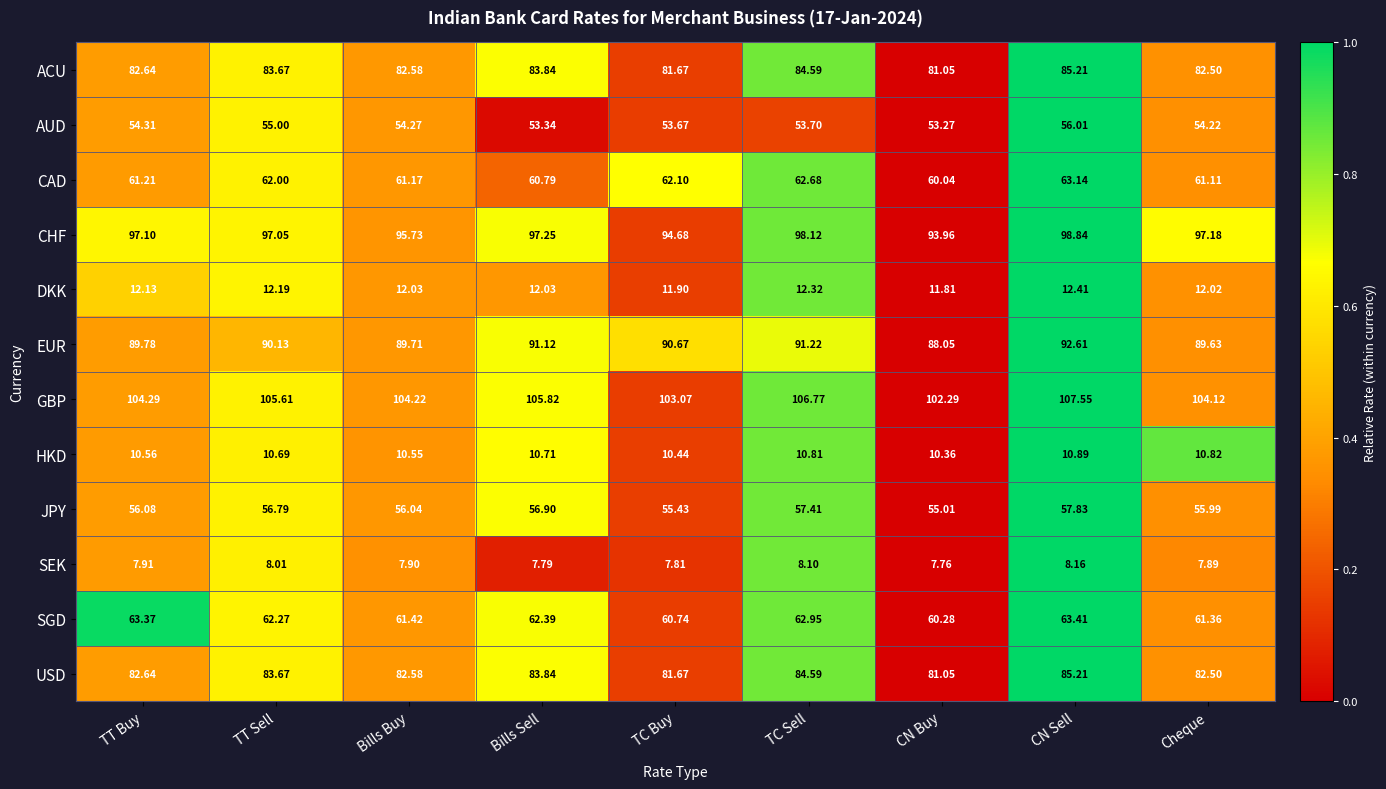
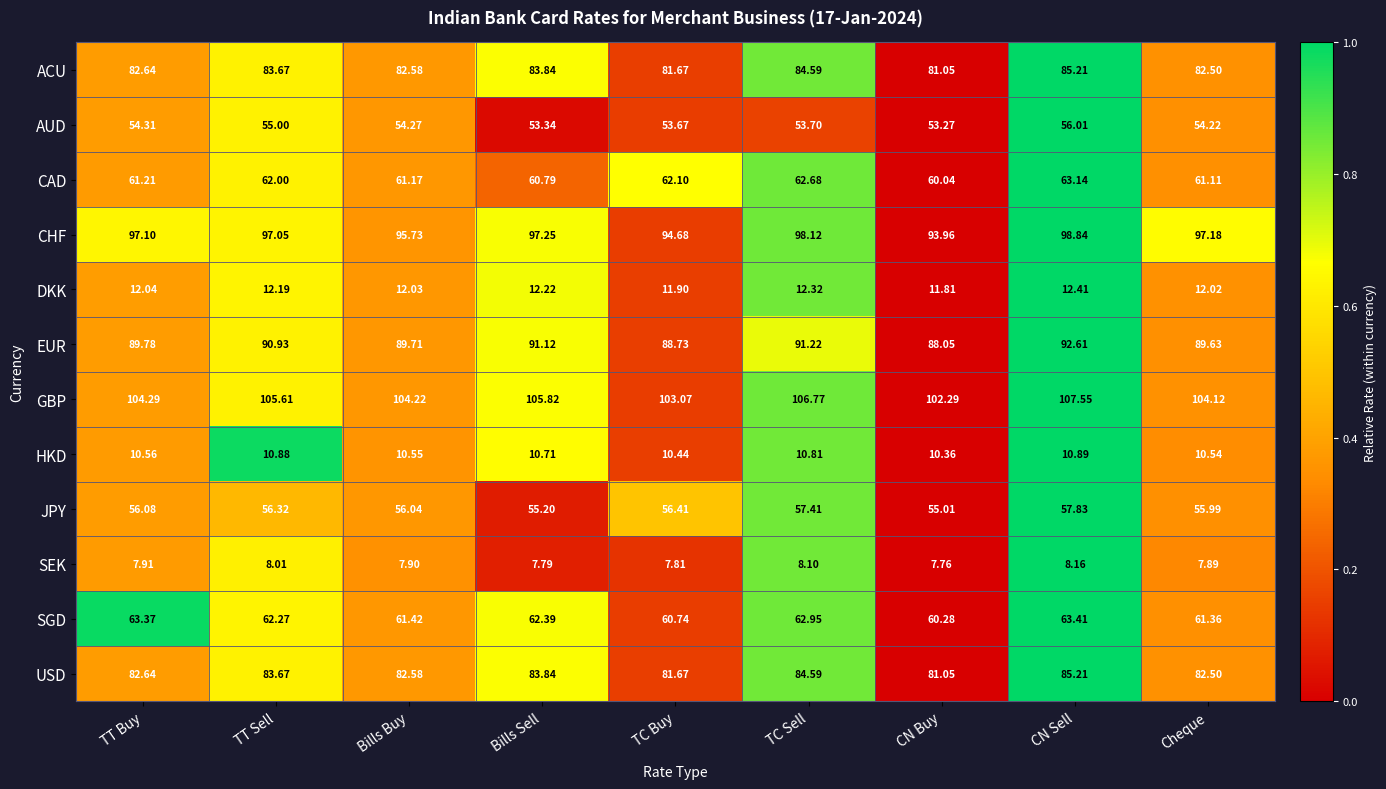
DKK, TT Buy: 12.13 -> 12.04
DKK, Bills Sell: 12.03 -> 12.22
EUR, TT Sell: 90.13 -> 90.93
EUR, TC Buy: 90.67 -> 88.73
HKD, TT Sell: 10.69 -> 10.88
HKD, Cheque: 10.82 -> 10.54
JPY, TT Sell: 56.79 -> 56.32
JPY, Bills Sell: 56.90 -> 55.20
JPY, TC Buy: 55.43 -> 56.41
